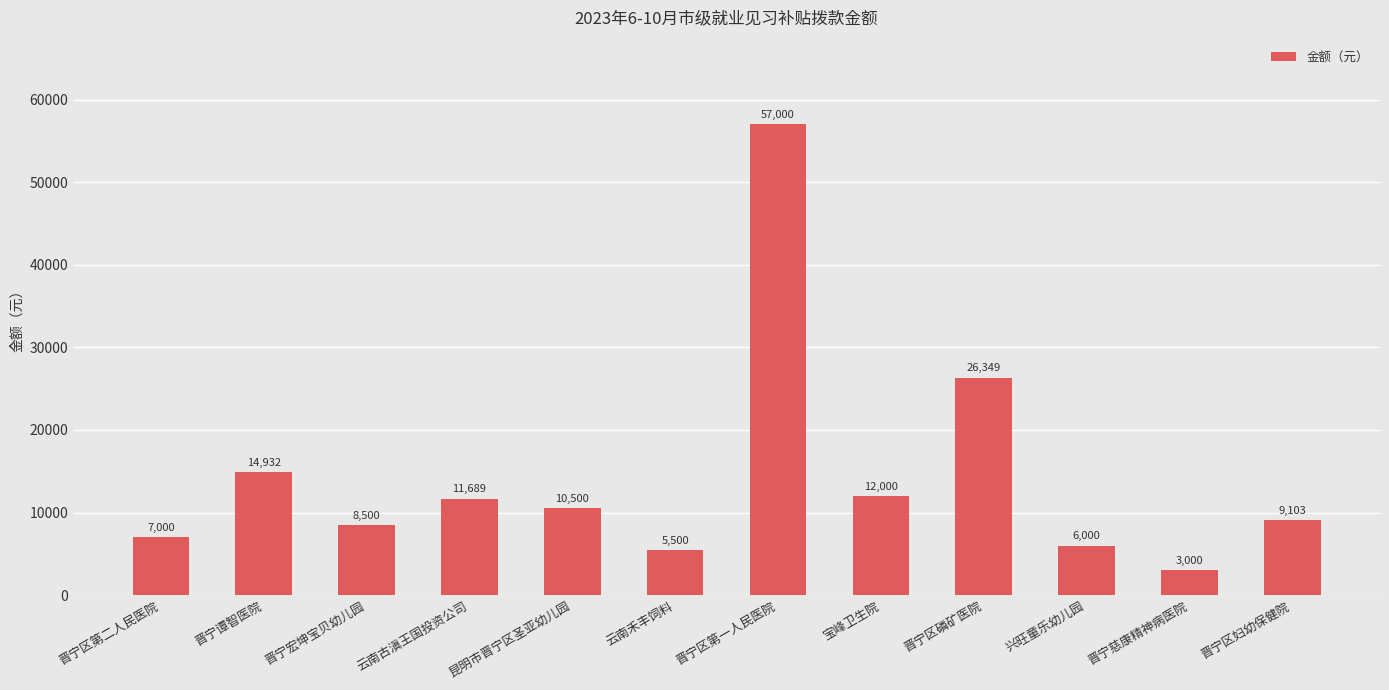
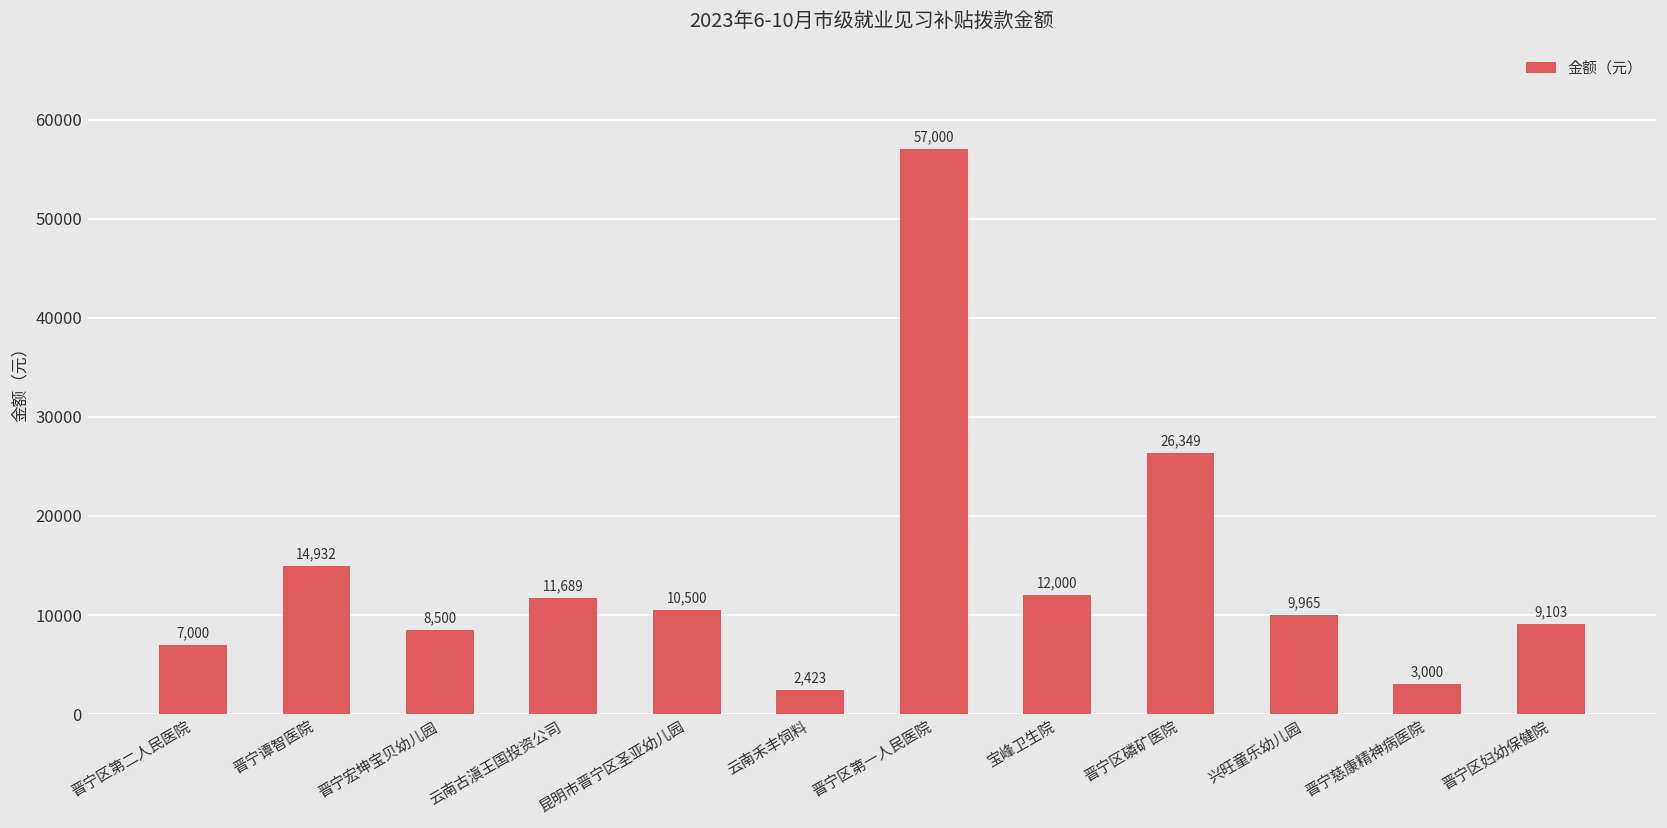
云南禾丰饲料: 5,500 -> 2,423
兴旺童乐幼儿园: 6,000 -> 9,965
